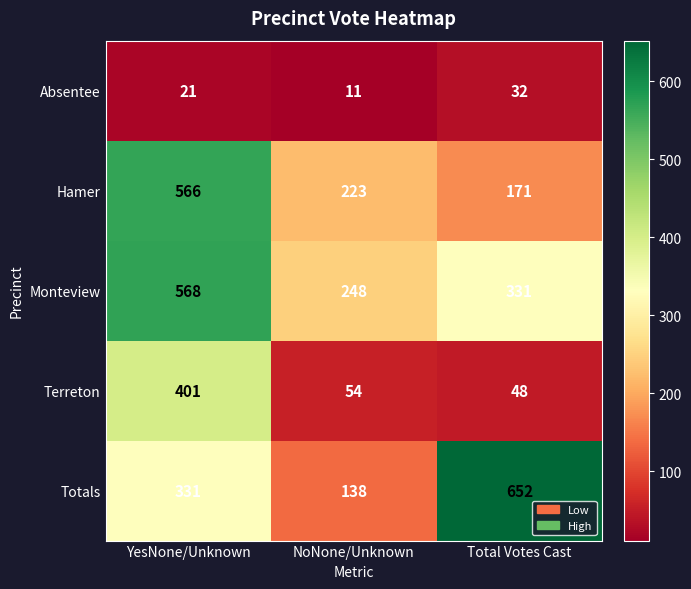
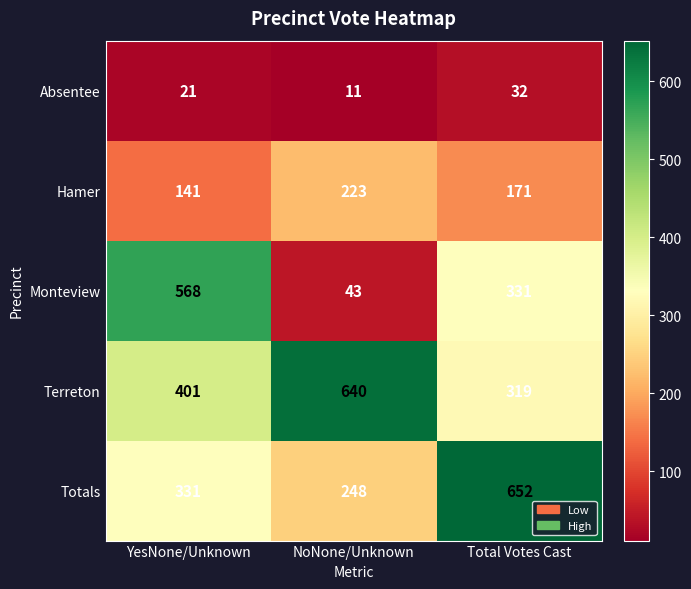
Hamer, YesNone/Unknown: 566 -> 141
Monteview, NoNone/Unknown: 248 -> 43
Terreton, NoNone/Unknown: 54 -> 640
Terreton, Total Votes Cast: 48 -> 319
Totals, NoNone/Unknown: 138 -> 248
